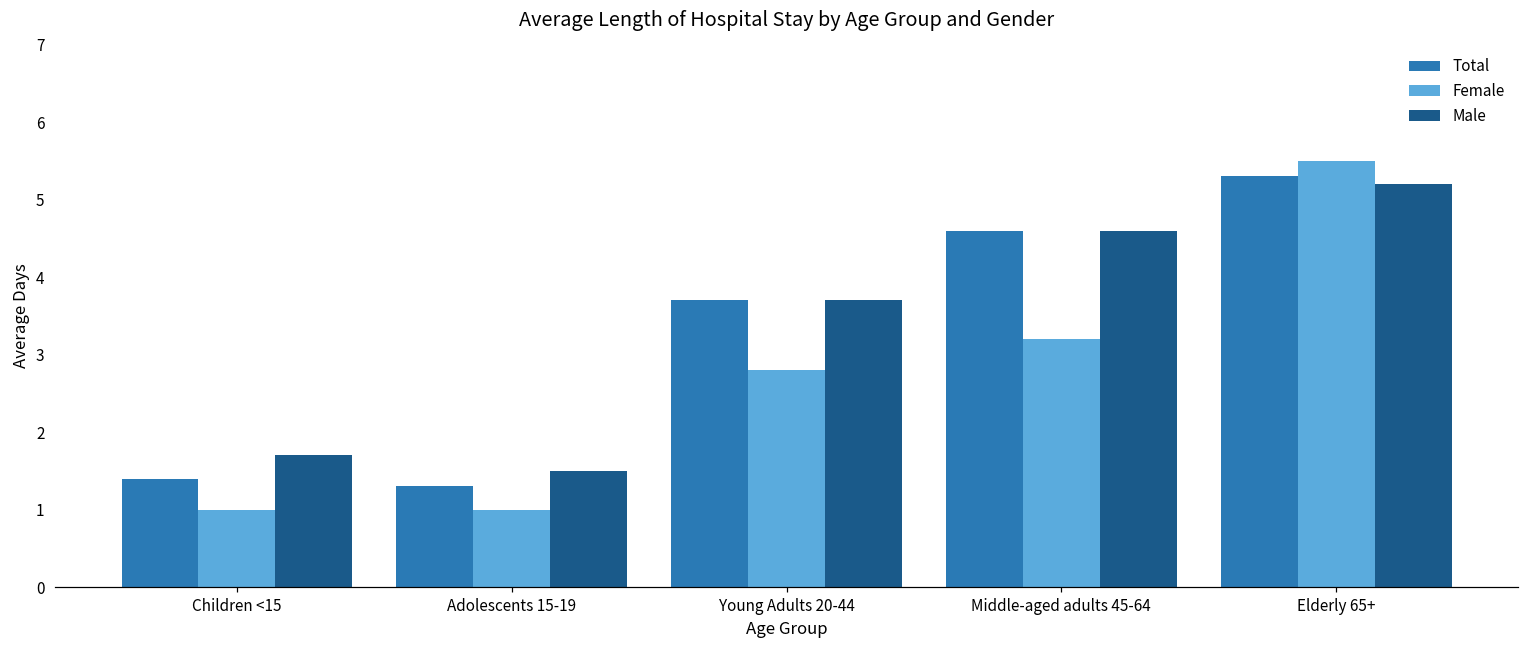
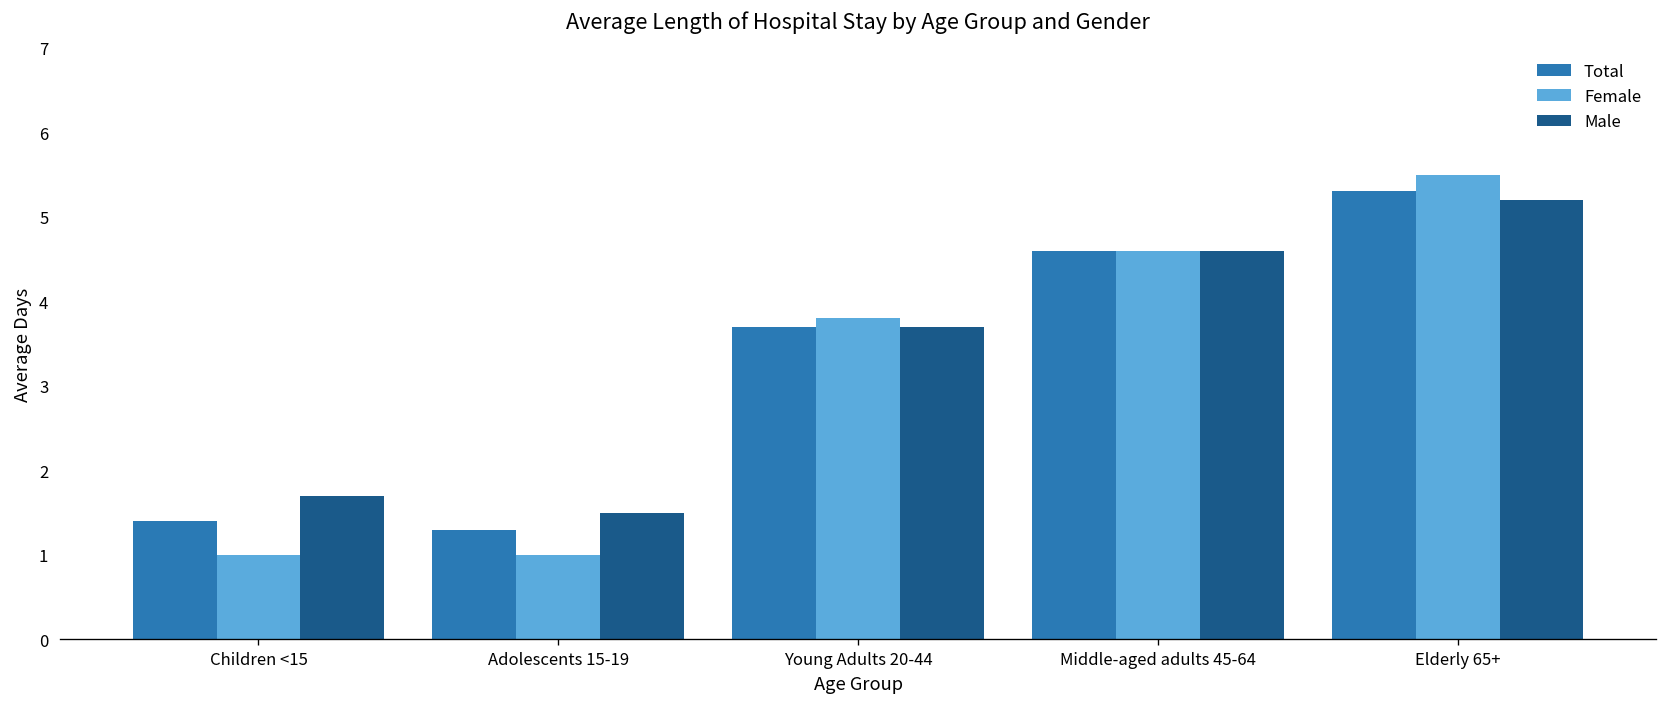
Female, Young Adults 20-44: 2.8 -> 3.8
Female, Middle-aged adults 45-64: 3.2 -> 4.6
